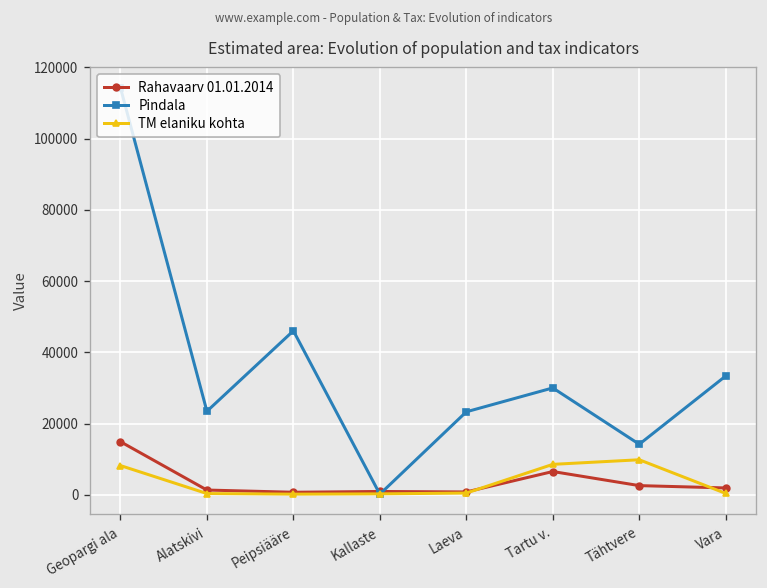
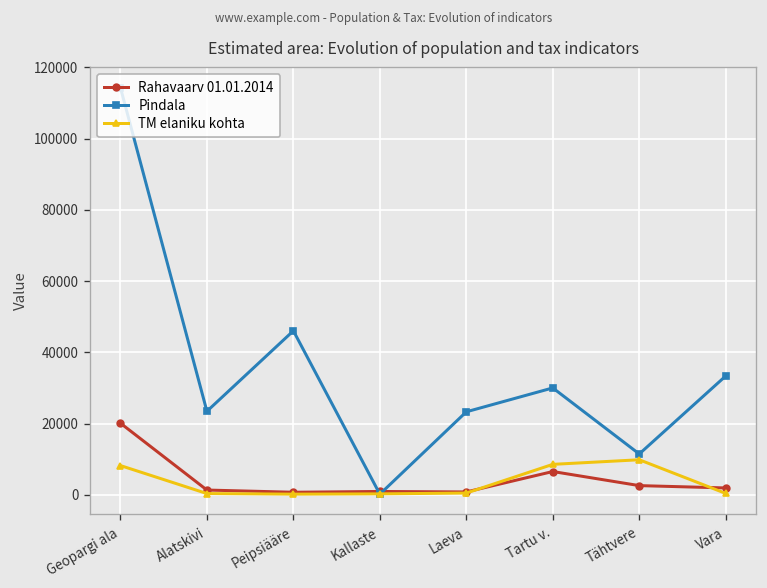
Rahavaarv 01.01.2014, Geopargi ala: 15000 -> 20000
Pindala, Tähtvere: 14000 -> 11000
